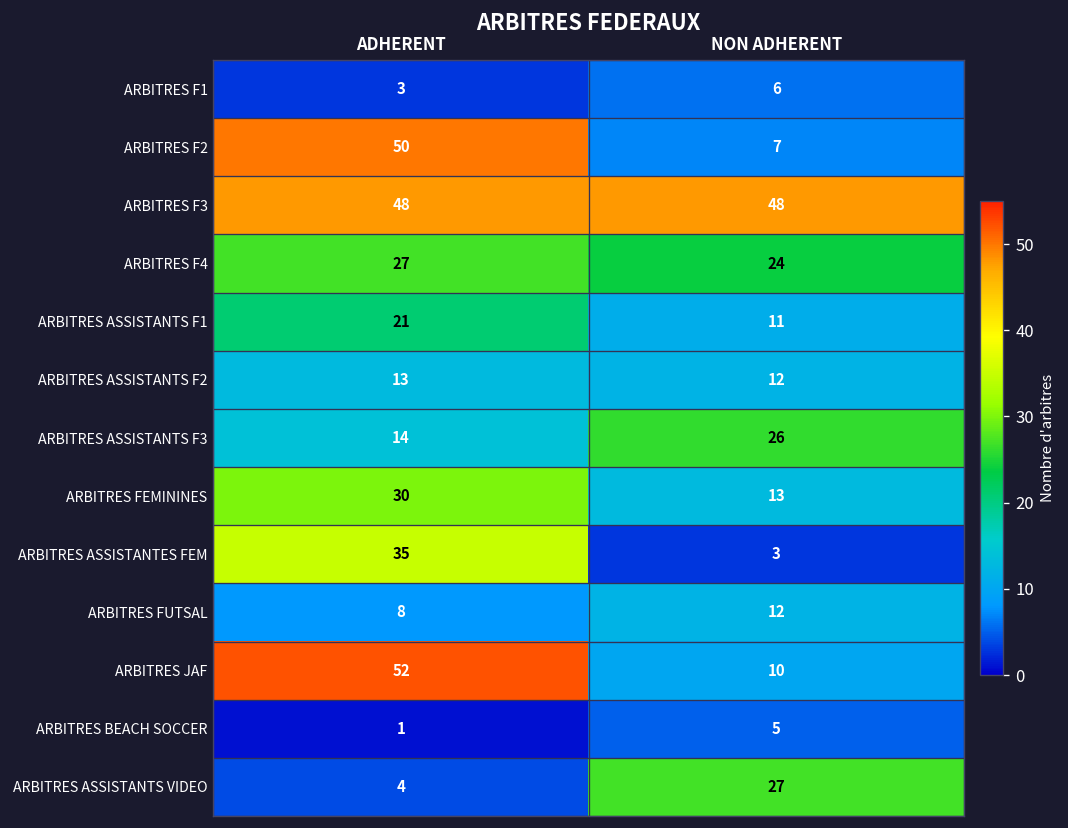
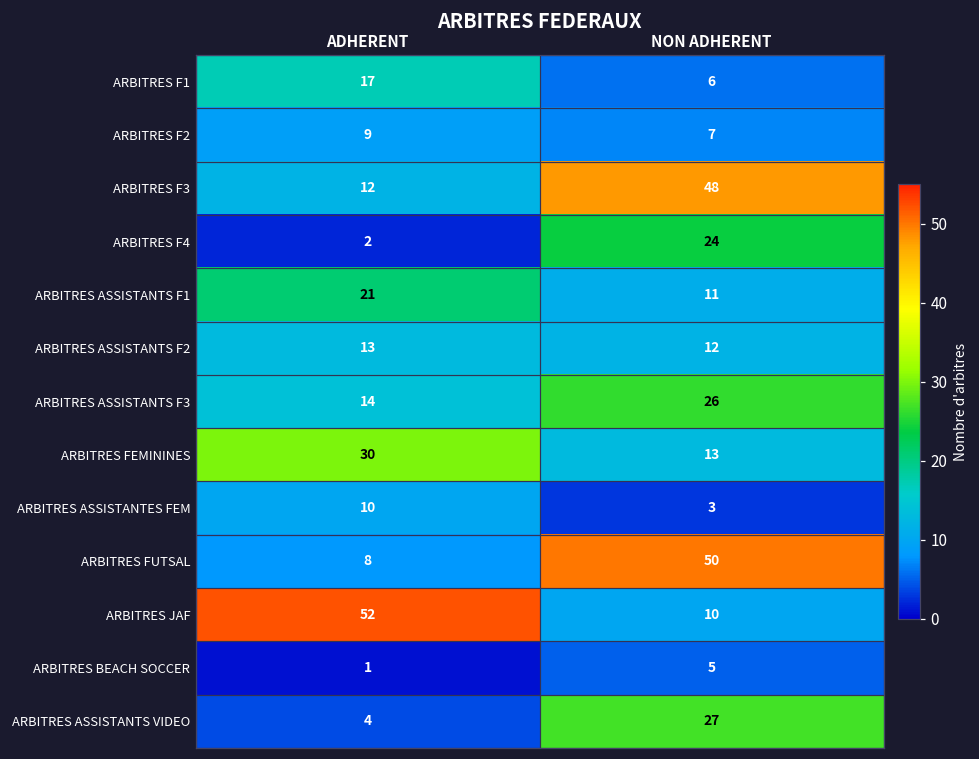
ARBITRES F1, ADHERENT: 3 -> 17
ARBITRES F2, ADHERENT: 50 -> 9
ARBITRES F3, ADHERENT: 48 -> 12
ARBITRES F4, ADHERENT: 27 -> 2
ARBITRES ASSISTANTES FEM, ADHERENT: 35 -> 10
ARBITRES FUTSAL, NON ADHERENT: 12 -> 50
